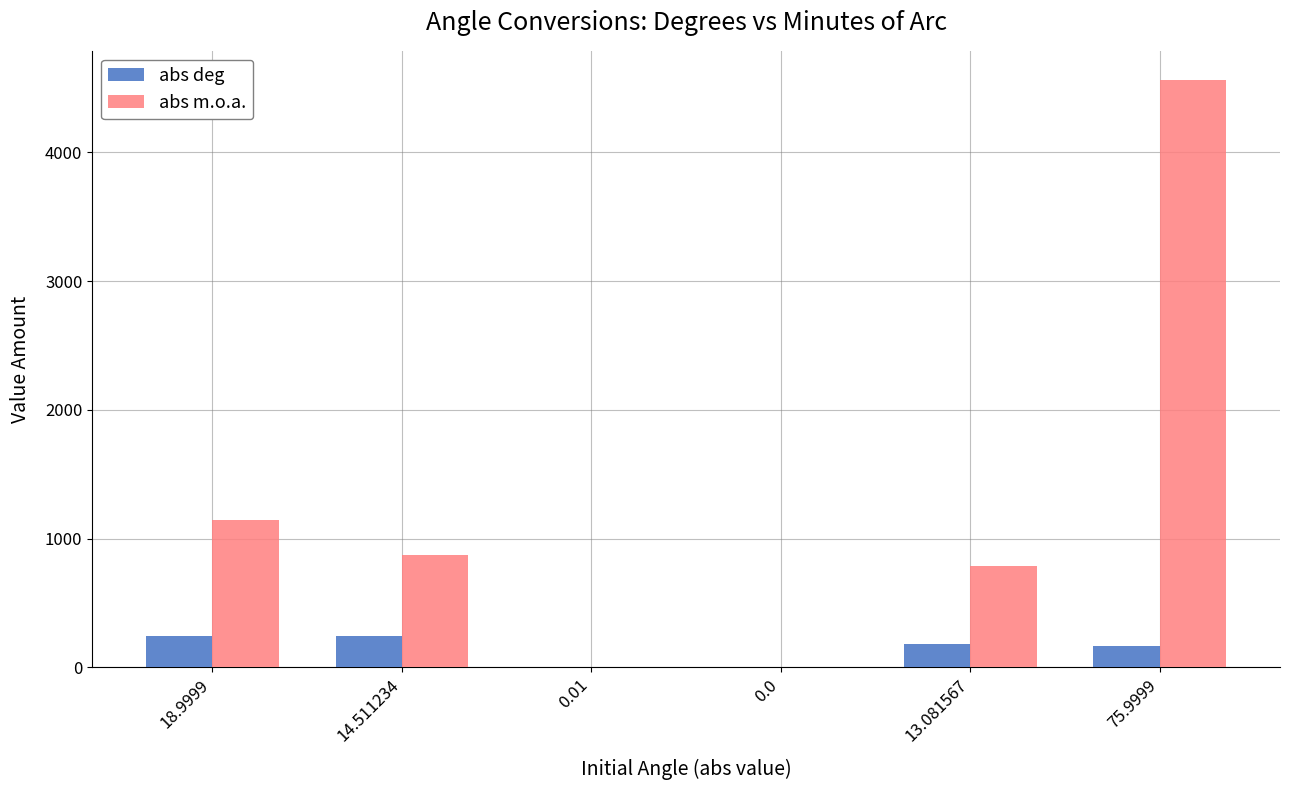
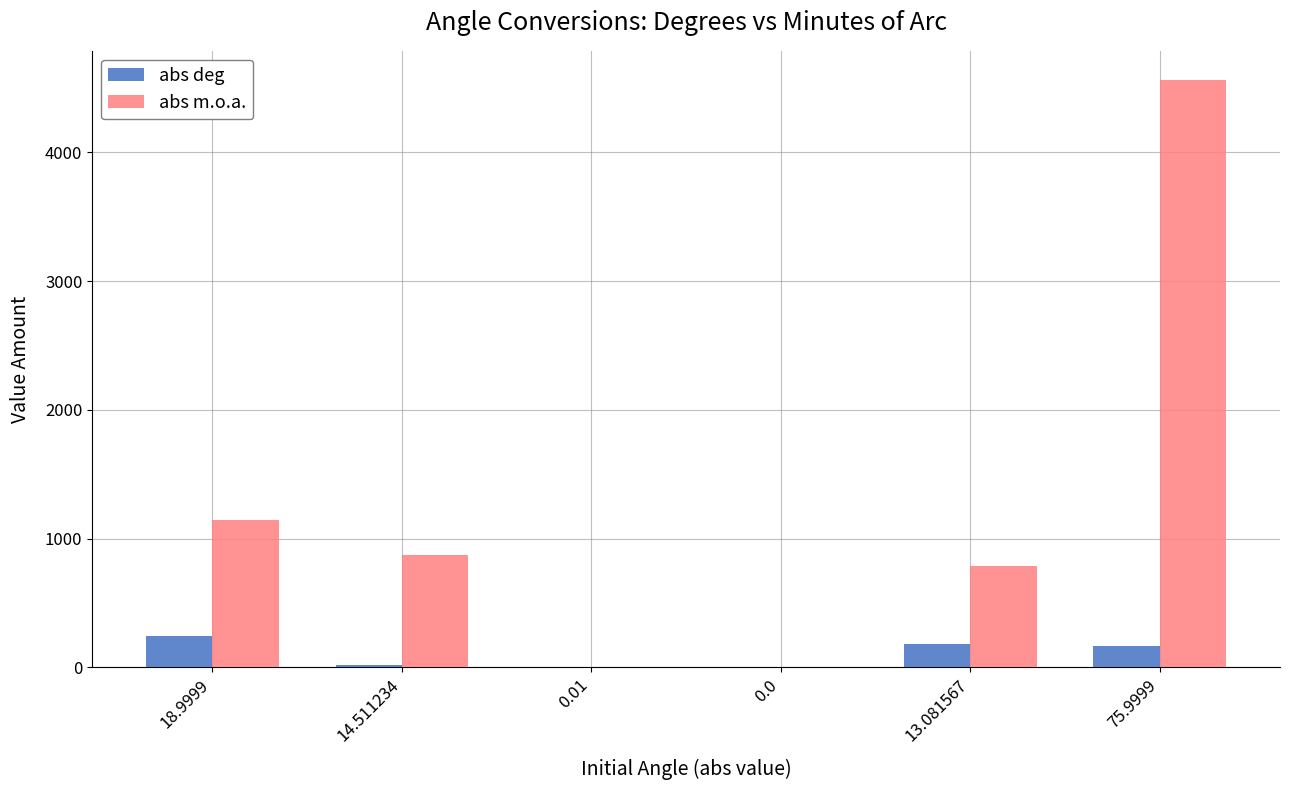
abs deg, 14.511234: 240 -> 10
